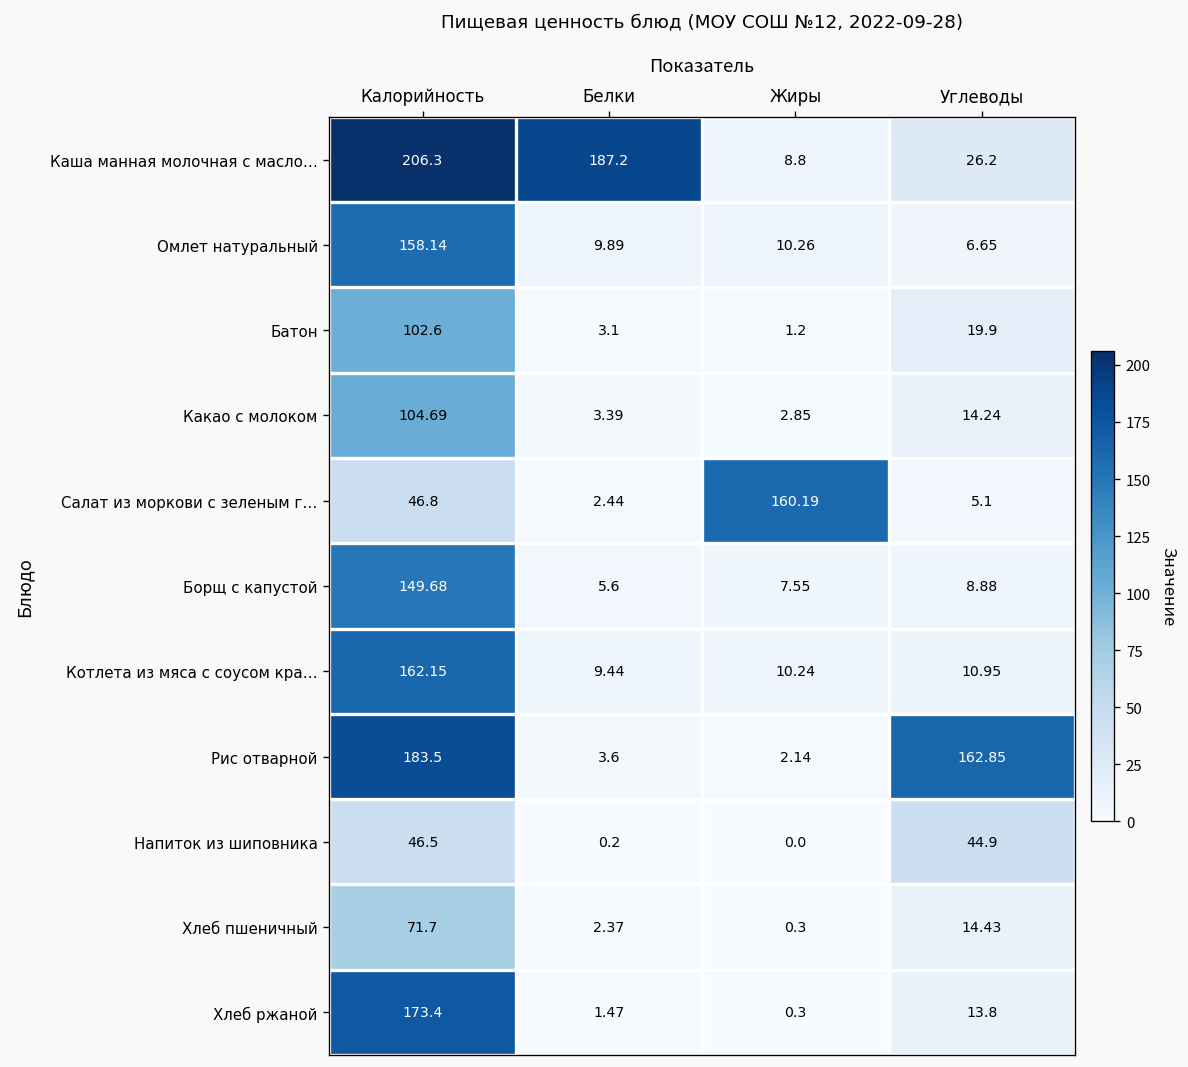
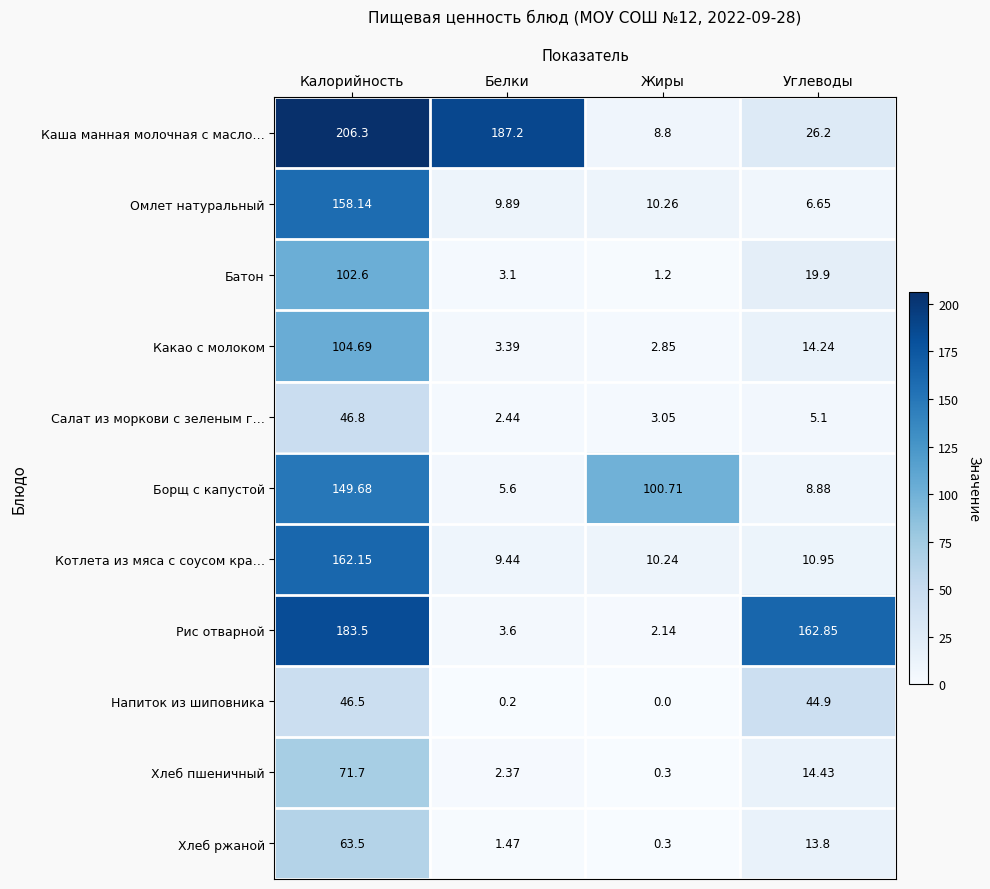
Салат из моркови с зеленым г…, Жиры: 160.19 -> 3.05
Борщ с капустой, Жиры: 7.55 -> 100.71
Хлеб ржаной, Калорийность: 173.4 -> 63.5
